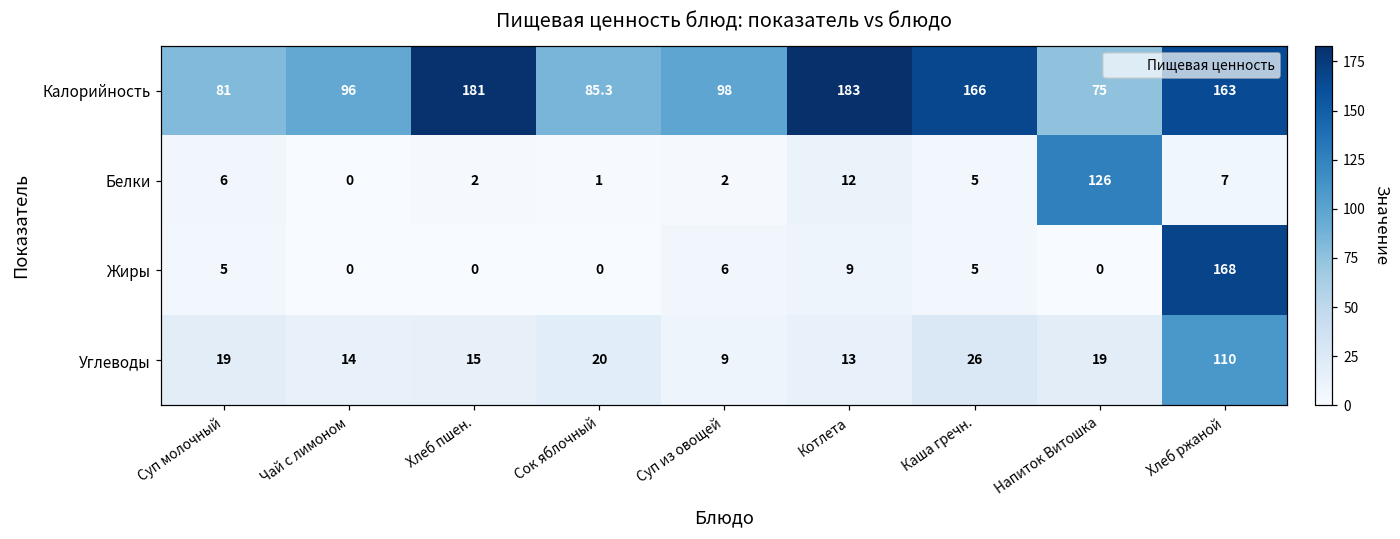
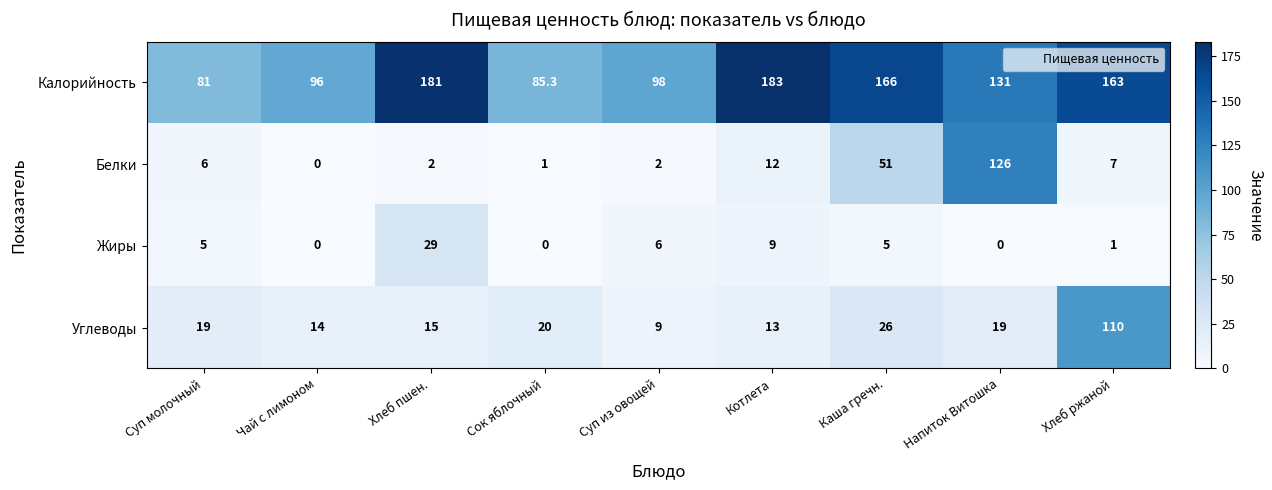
Калорийность, Напиток Витошка: 75 -> 131
Белки, Каша гречн.: 5 -> 51
Жиры, Хлеб пшен.: 0 -> 29
Жиры, Хлеб ржаной: 168 -> 1
